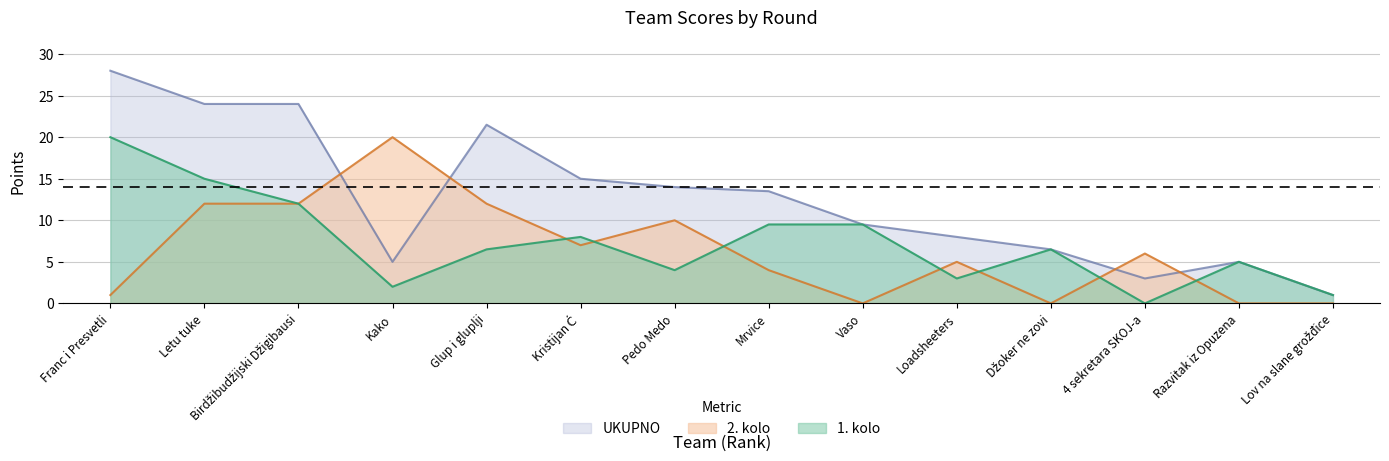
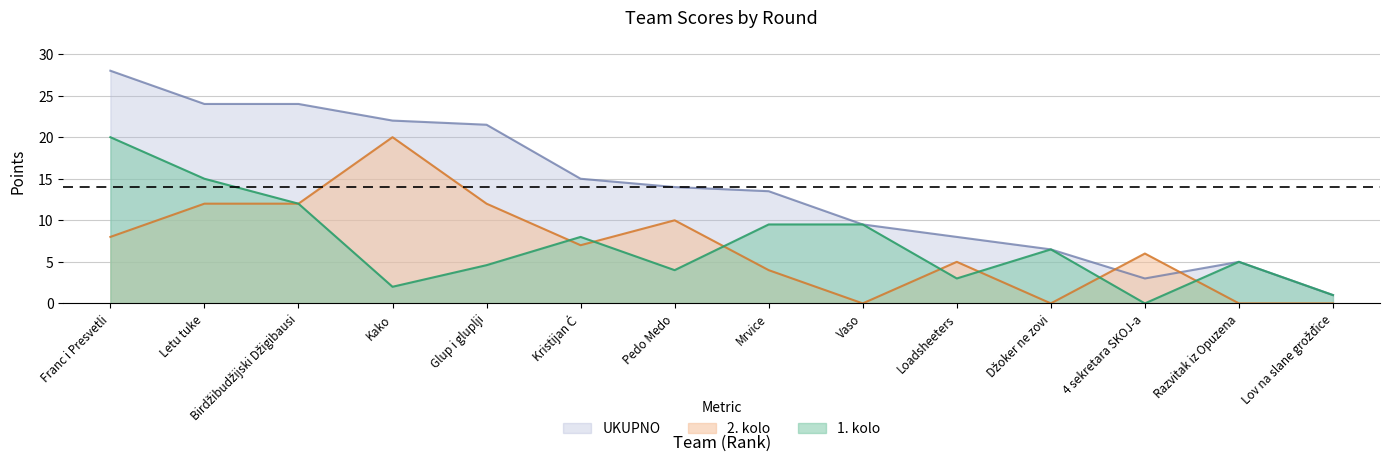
2. kolo, Franc i Presvetli: 1 -> 8
UKUPNO, Kako: 5 -> 22
1. kolo, Glup i gluplji: 7 -> 5
